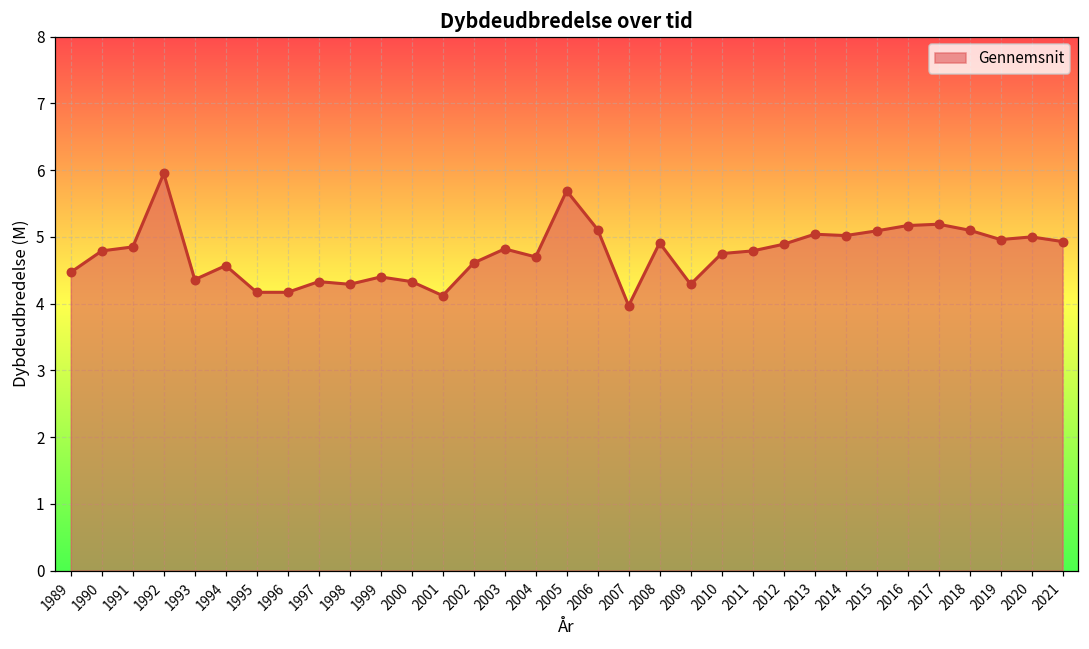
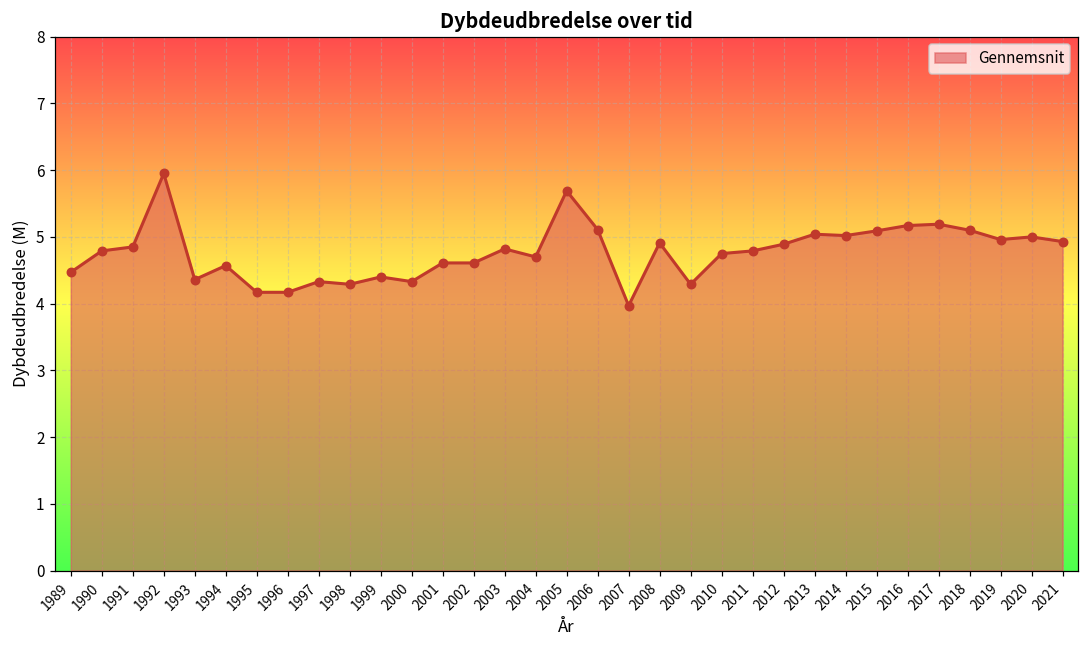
2001: 4.1 -> 4.6
